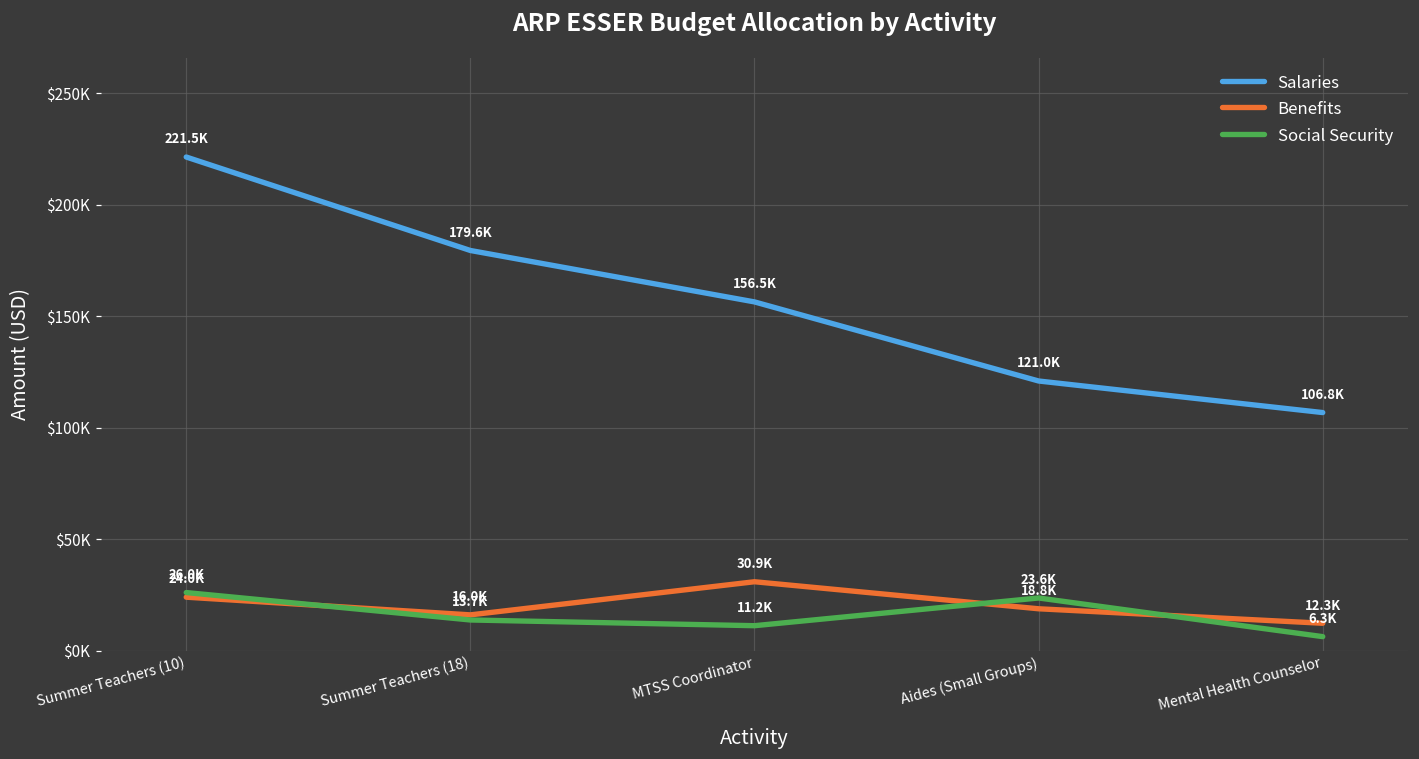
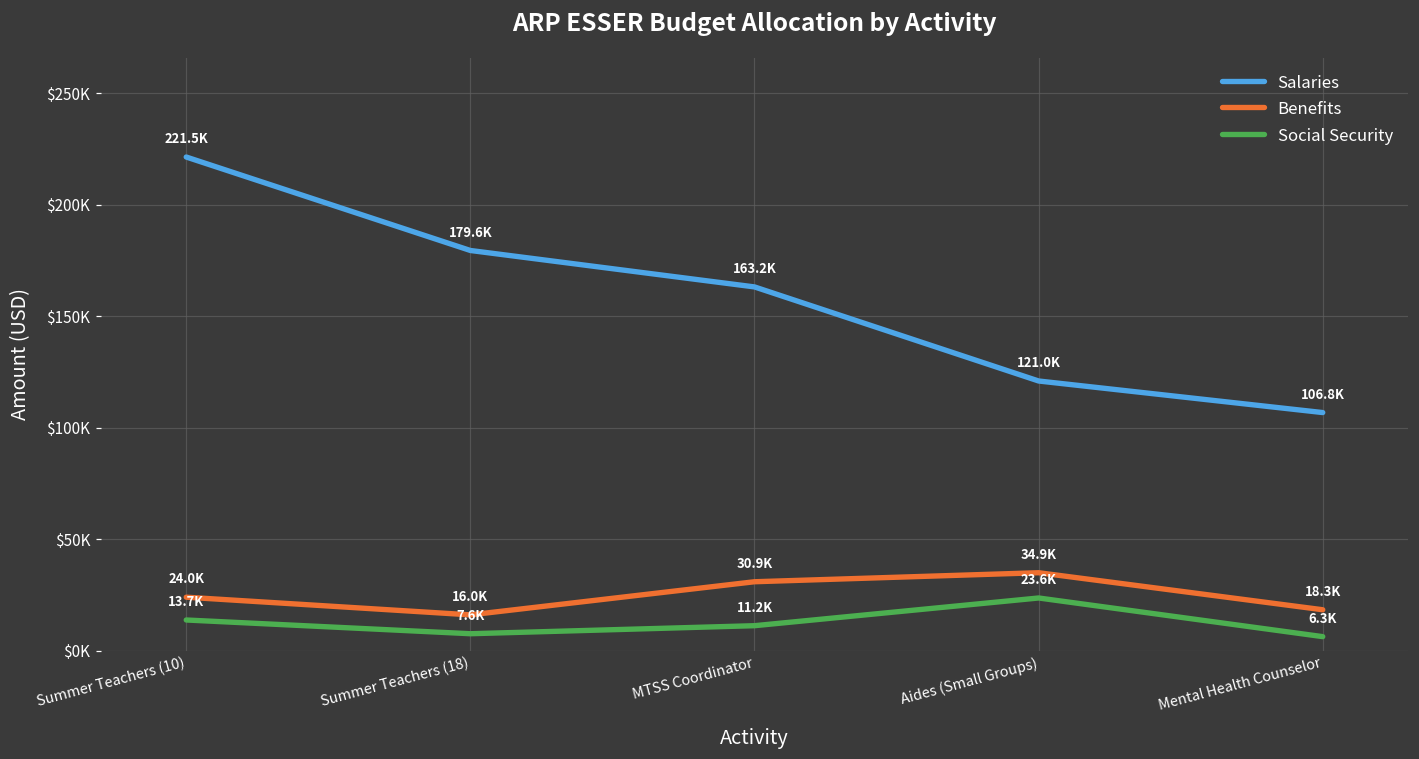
Social Security, Summer Teachers (10): 26.0K -> 13.7K
Social Security, Summer Teachers (18): 13.7K -> 7.6K
Salaries, MTSS Coordinator: 156.5K -> 163.2K
Benefits, Aides (Small Groups): 18.8K -> 34.9K
Benefits, Mental Health Counselor: 12.3K -> 18.3K
